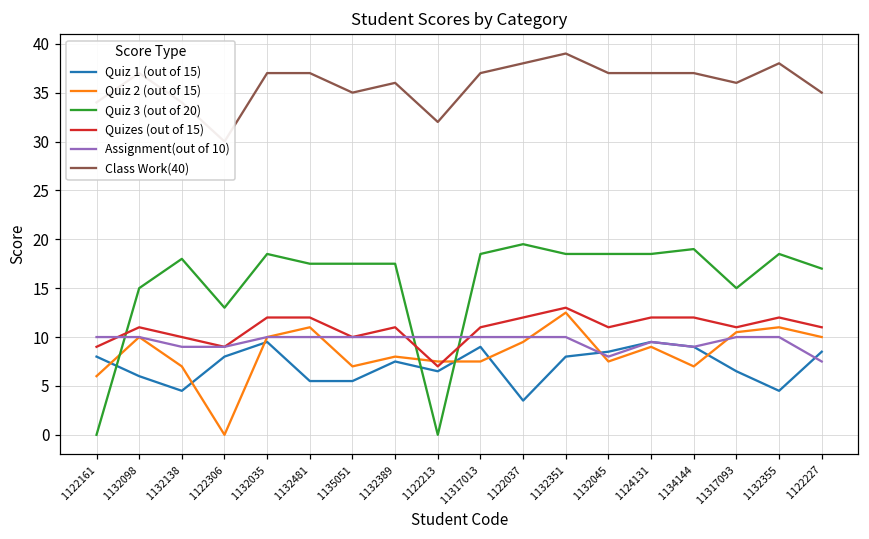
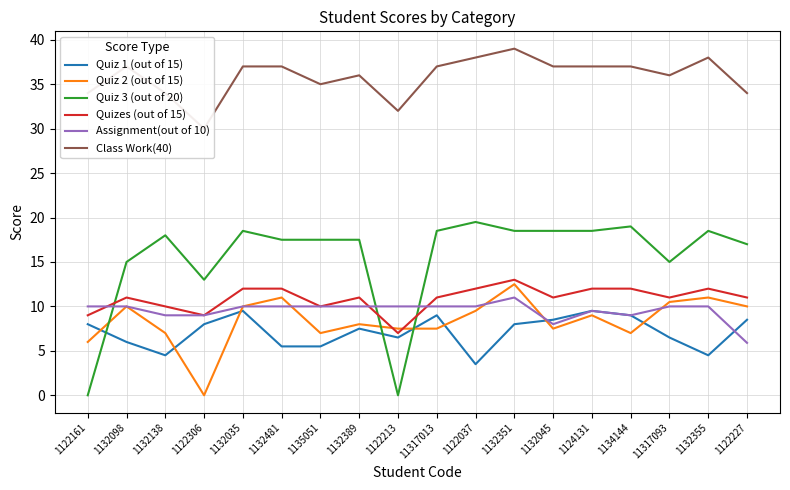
Assignment(out of 10), 1132351: 10 -> 11
Assignment(out of 10), 1122227: 8 -> 6
Class Work(40), 1122227: 35 -> 34
